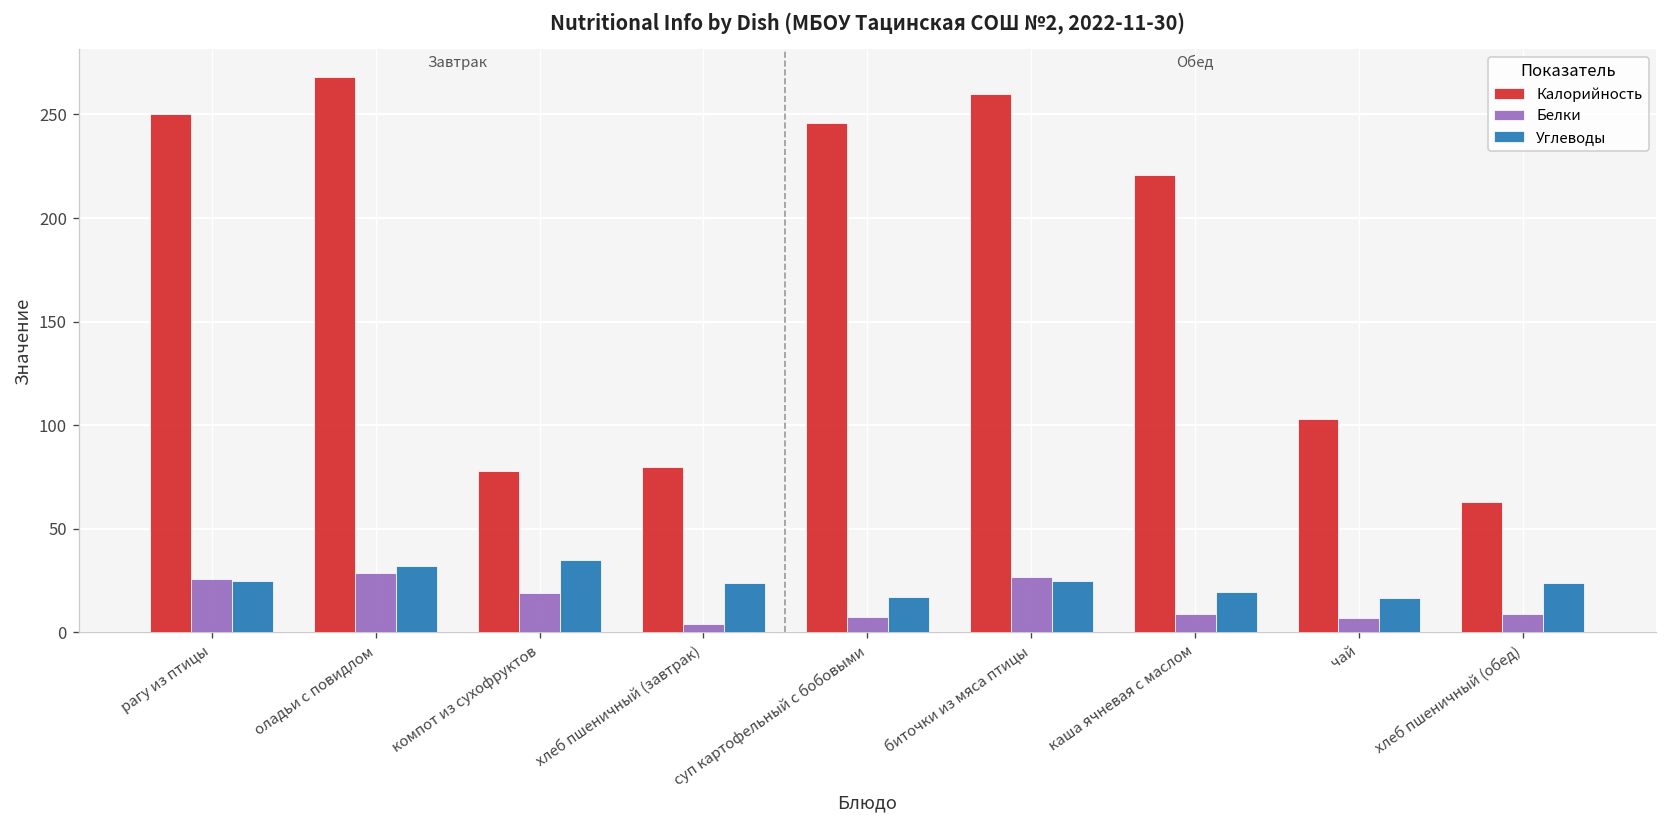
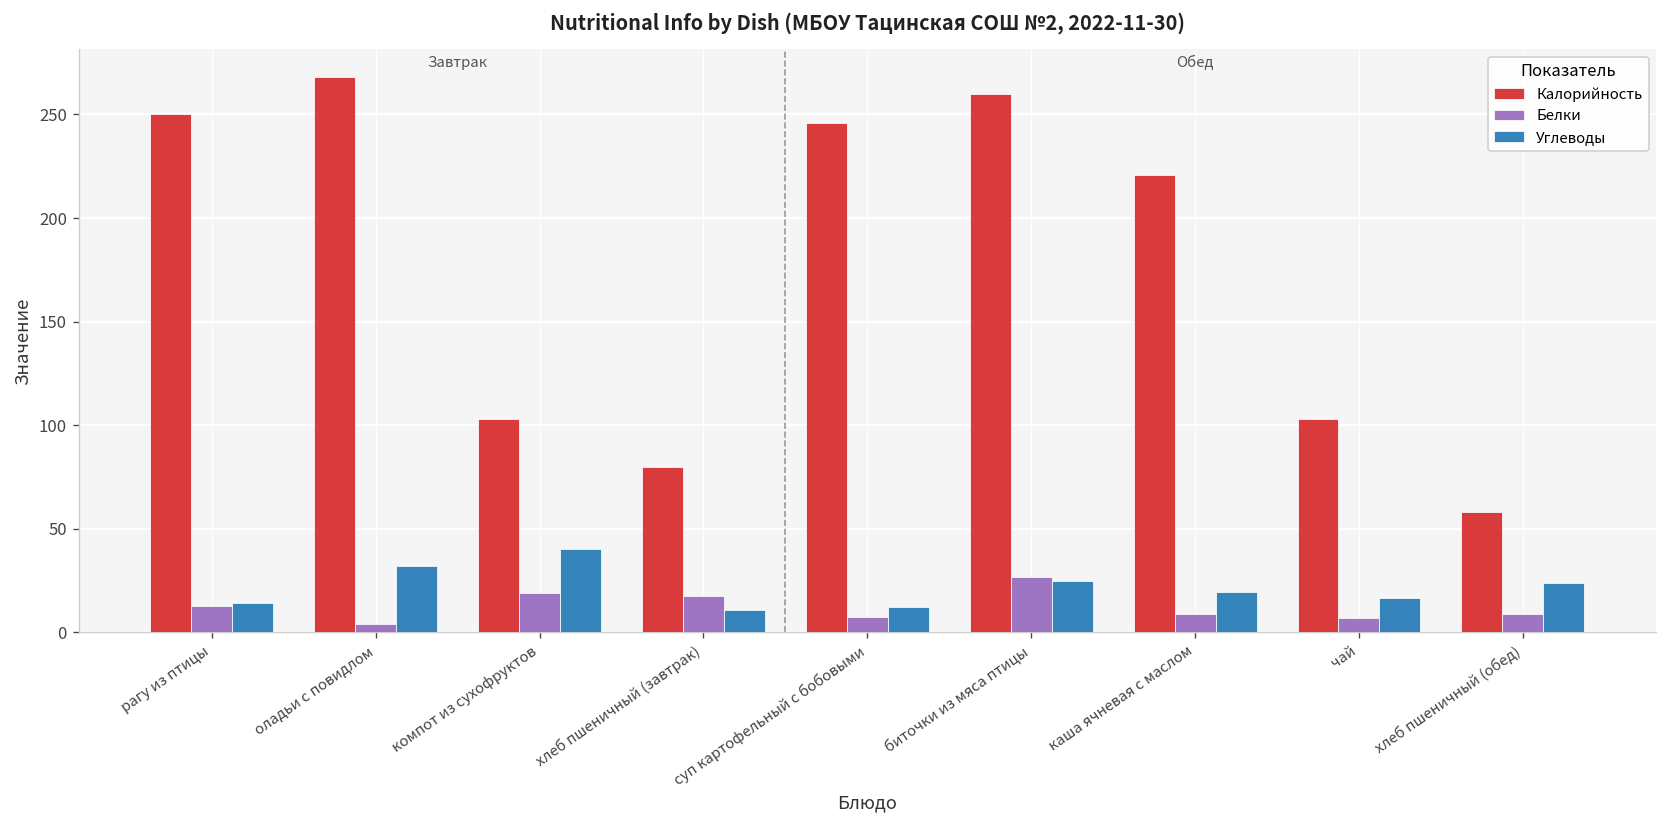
Белки, рагу из птицы: 26 -> 13
Углеводы, рагу из птицы: 25 -> 14
Белки, оладьи с повидлом: 29 -> 4
Калорийность, компот из сухофруктов: 78 -> 103
Углеводы, компот из сухофруктов: 35 -> 41
Белки, хлеб пшеничный (завтрак): 4 -> 18
Углеводы, хлеб пшеничный (завтрак): 24 -> 11
Углеводы, суп картофельный с бобовыми: 17 -> 12
Калорийность, хлеб пшеничный (обед): 63 -> 58
